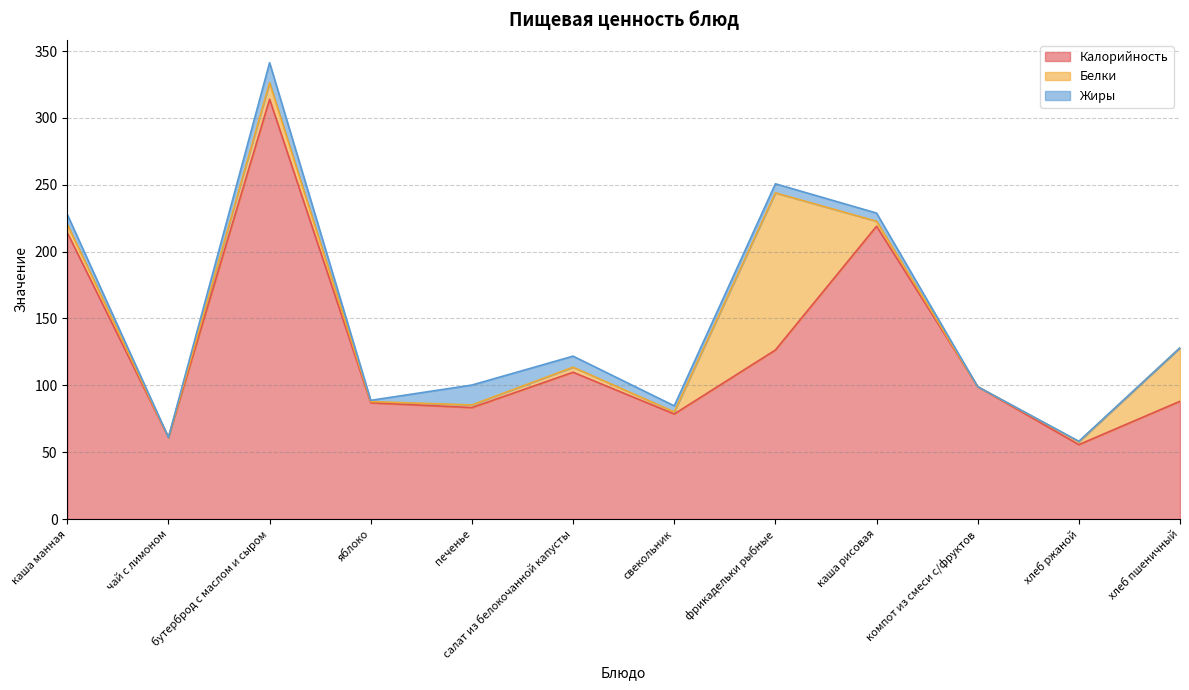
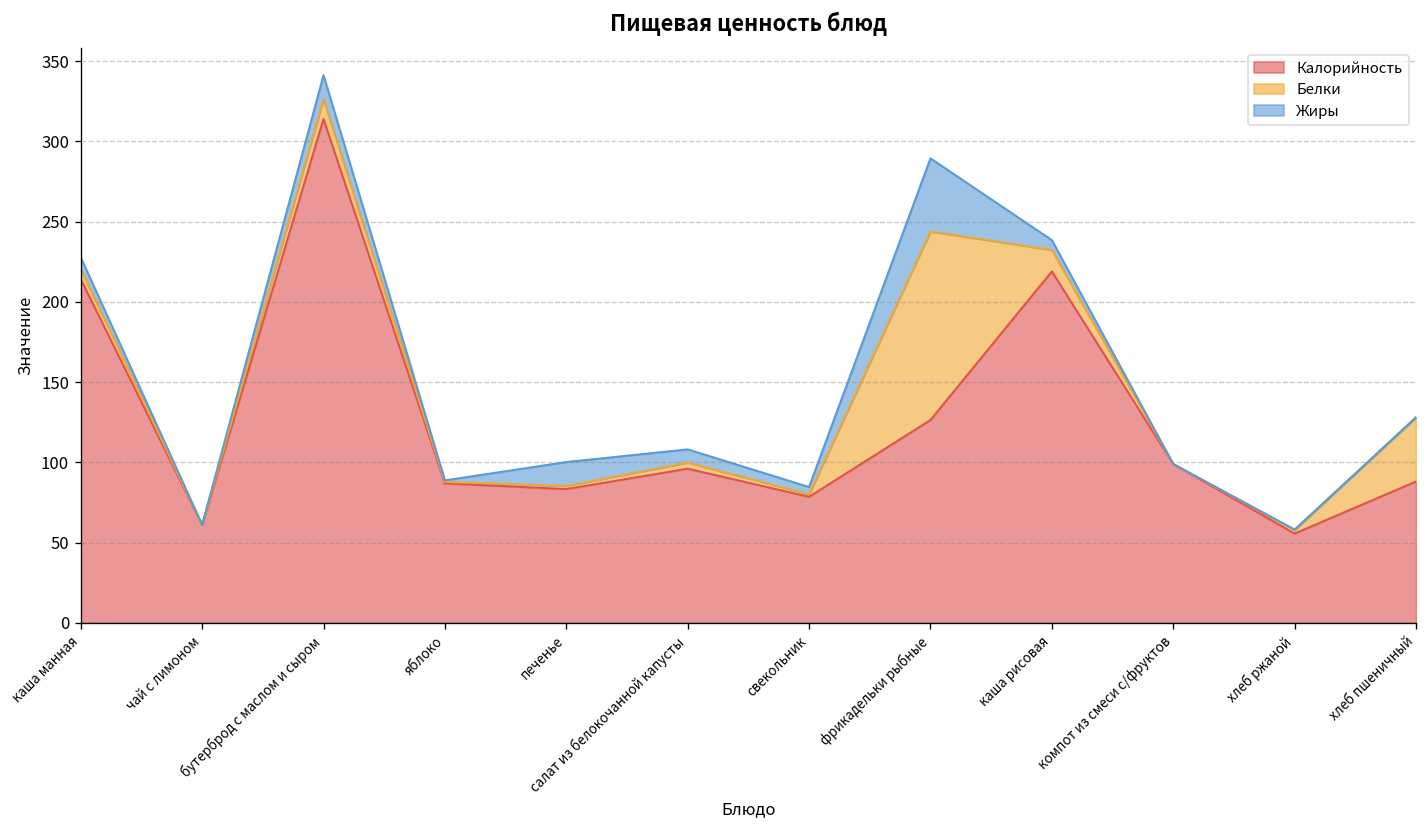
Калорийность, салат из белокочанной капусты: 110 -> 96
Жиры, фрикадельки рыбные: 7 -> 46
Белки, каша рисовая: 4 -> 13
